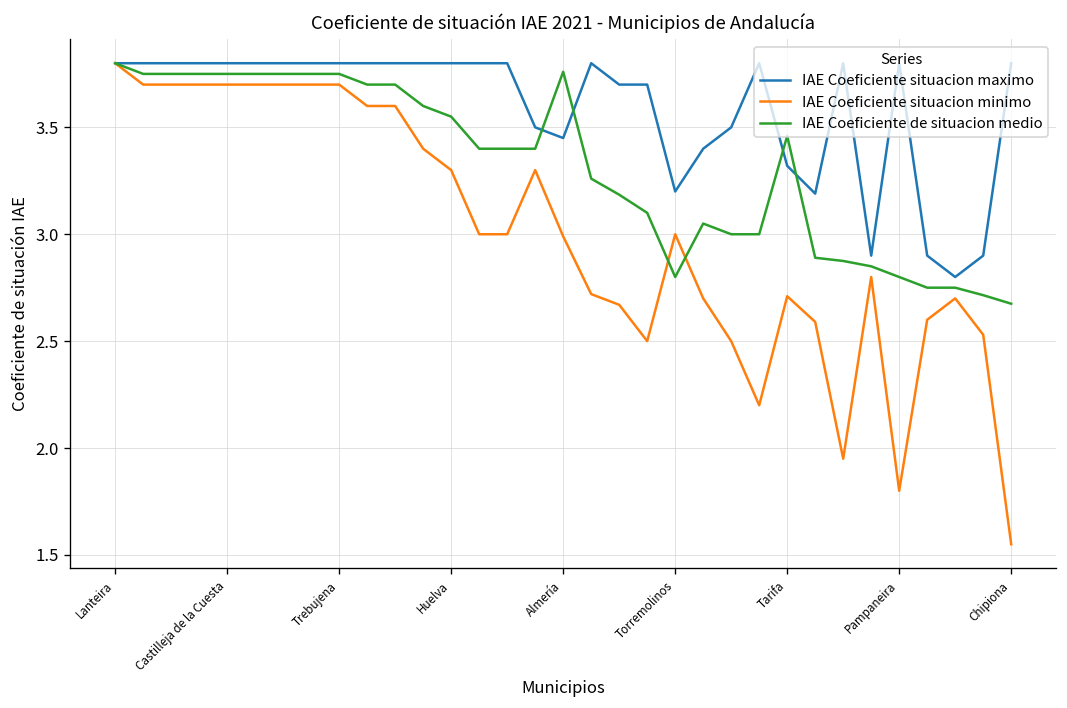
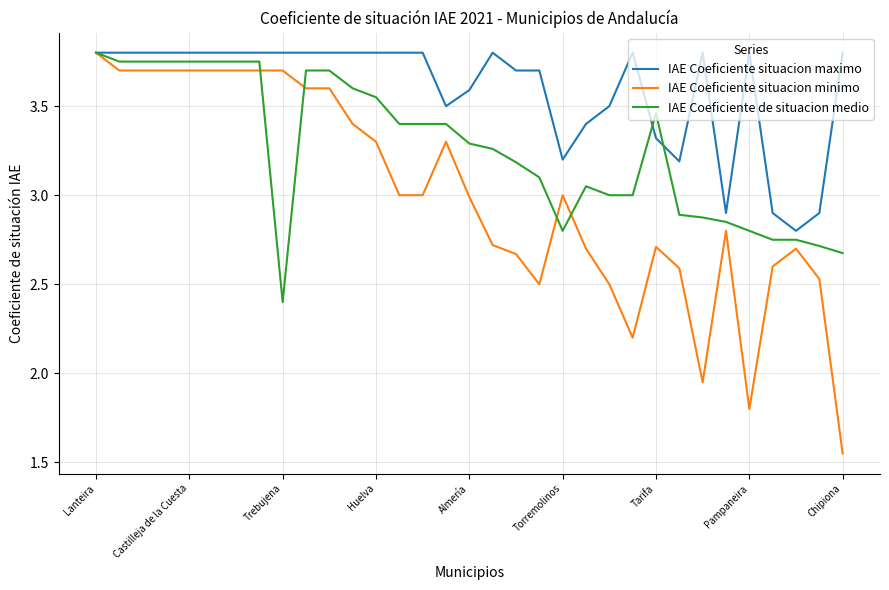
IAE Coeficiente de situacion medio, Trebujena: 3.75 -> 2.40
IAE Coeficiente situacion maximo, Almería: 3.45 -> 3.59
IAE Coeficiente de situacion medio, Almería: 3.76 -> 3.29
